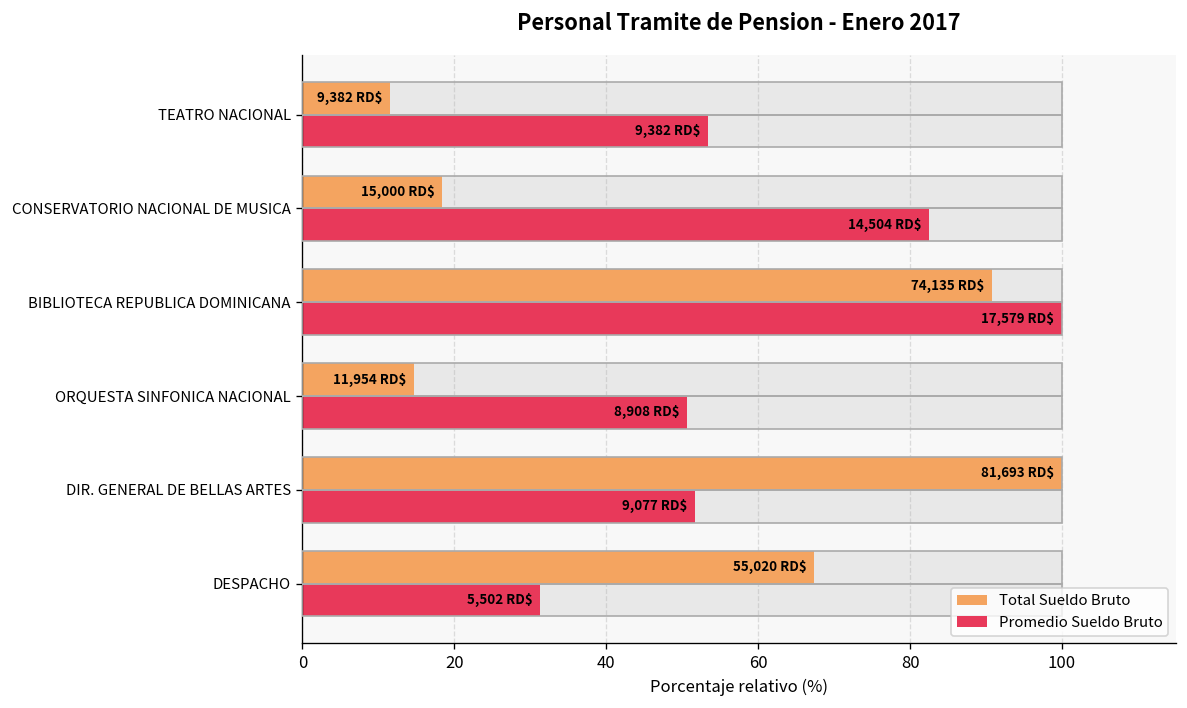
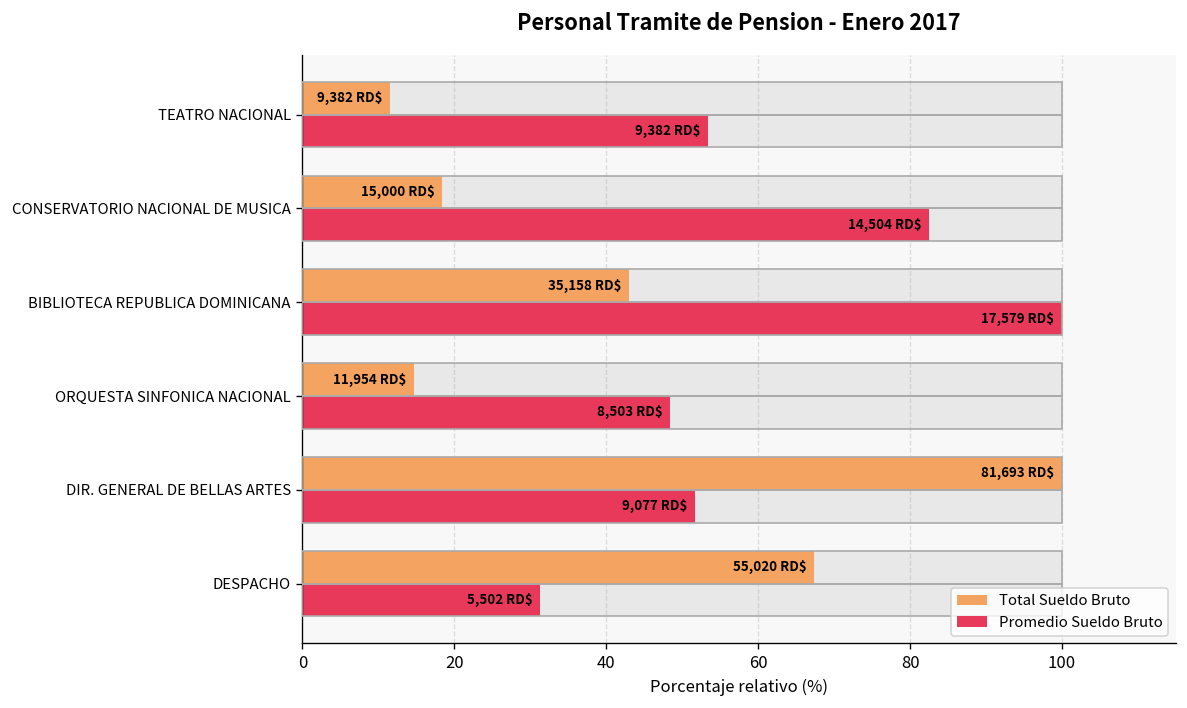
Total Sueldo Bruto, BIBLIOTECA REPUBLICA DOMINICANA: 74,135 -> 35,158
Promedio Sueldo Bruto, ORQUESTA SINFONICA NACIONAL: 8,908 -> 8,503
